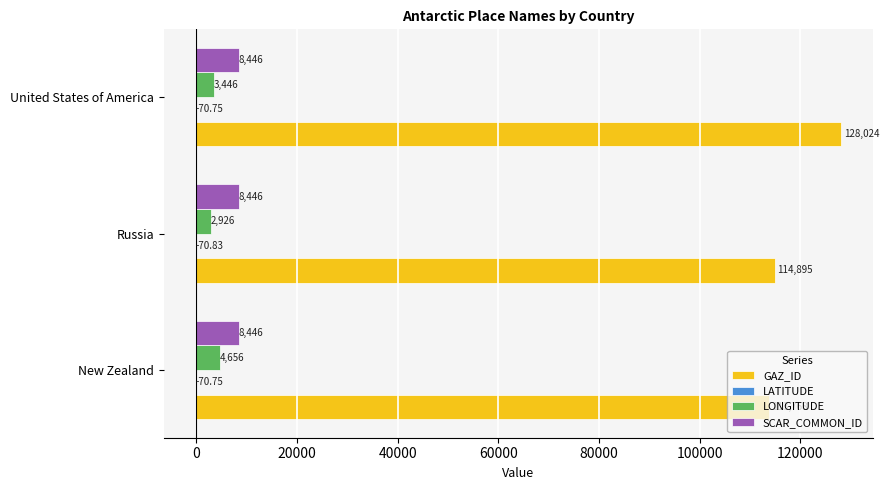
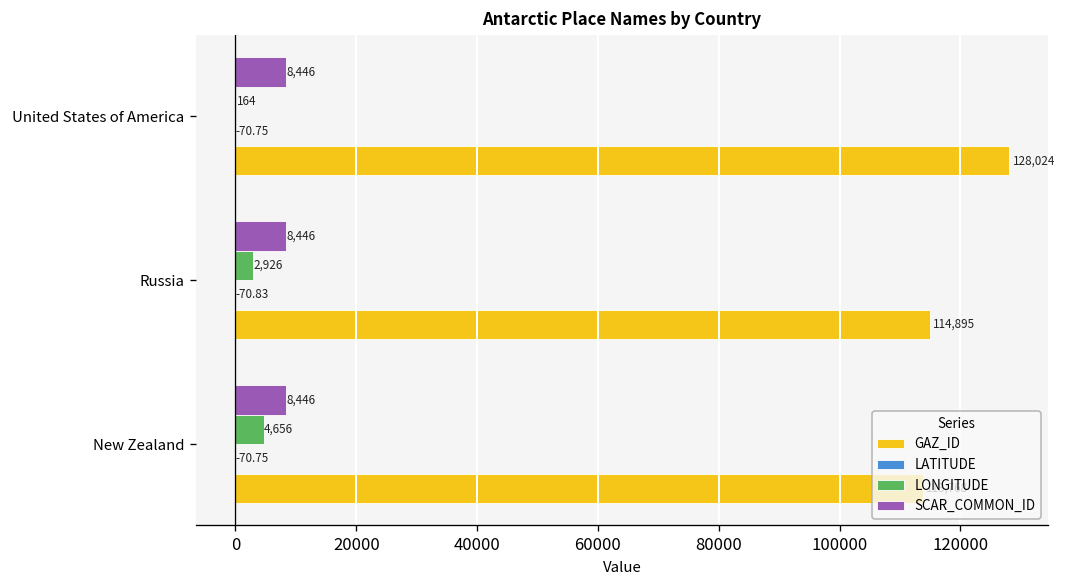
LONGITUDE, United States of America: 3,446 -> 164
